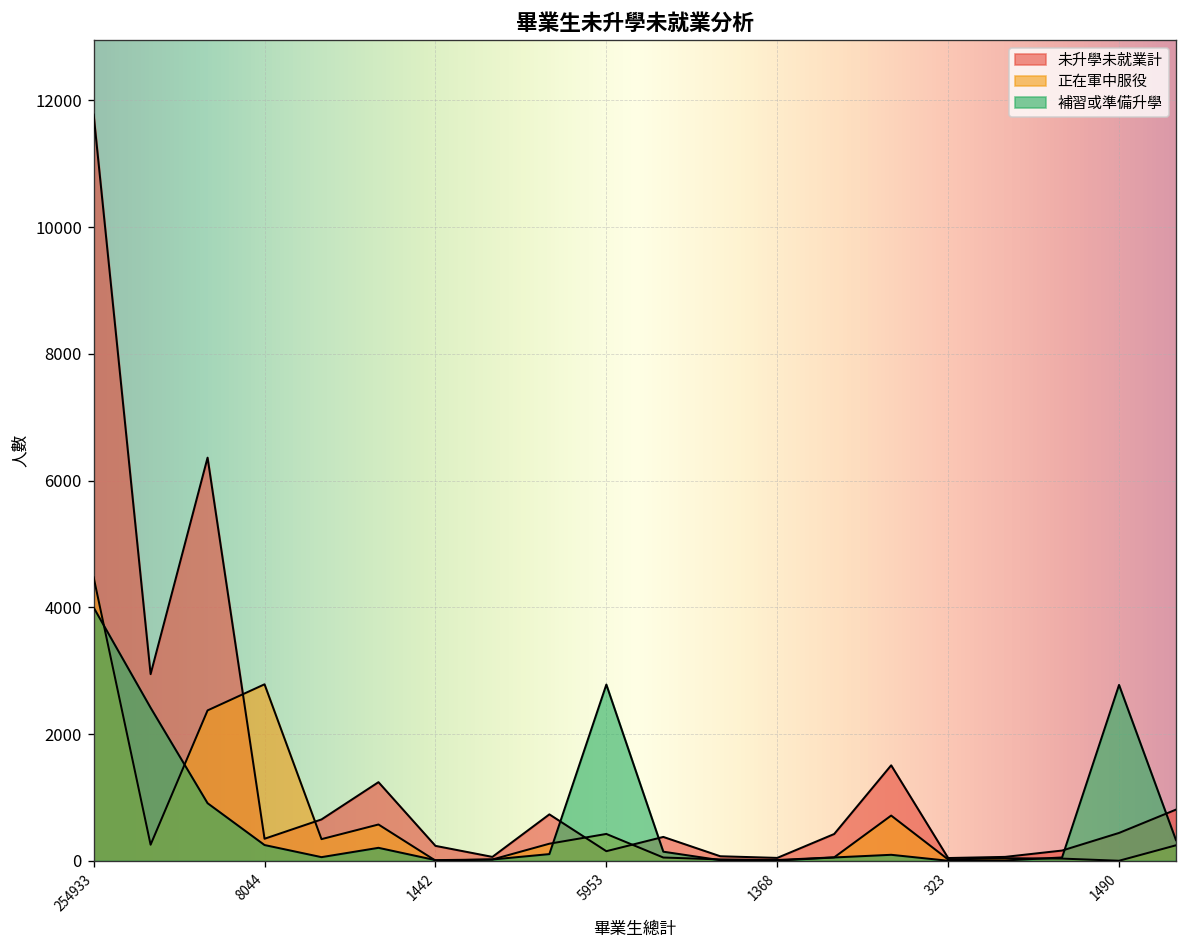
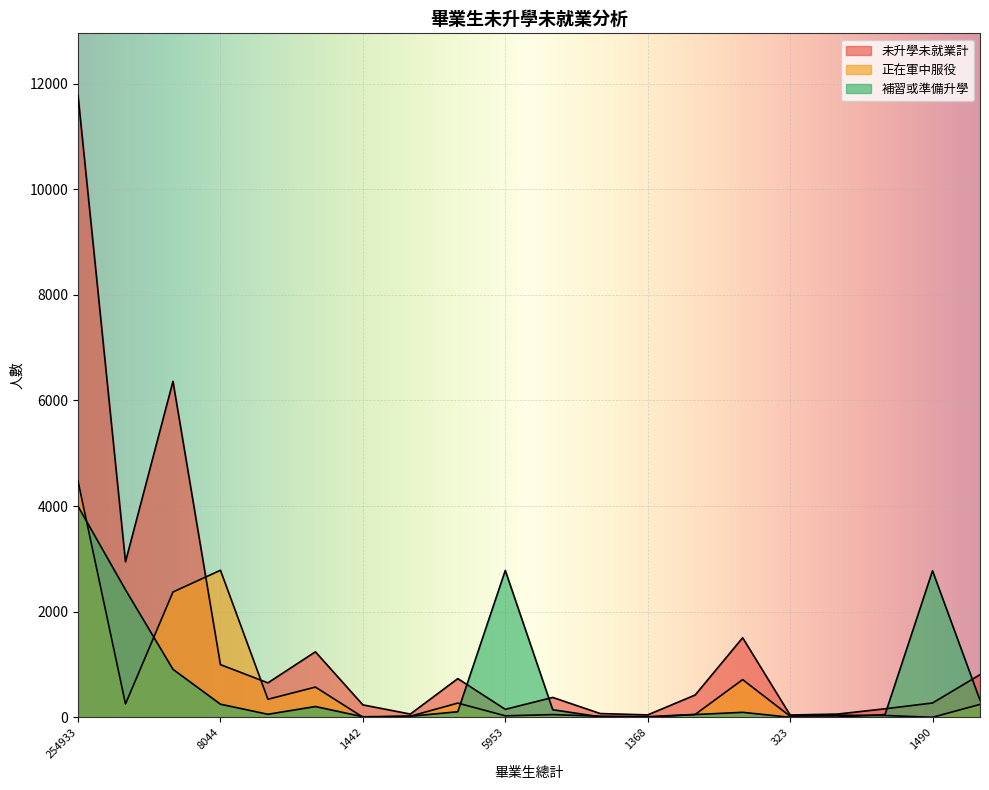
未升學未就業計, 8044: 300 -> 1000
正在軍中服役, 5953: 400 -> 0
未升學未就業計, 1490: 400 -> 300
